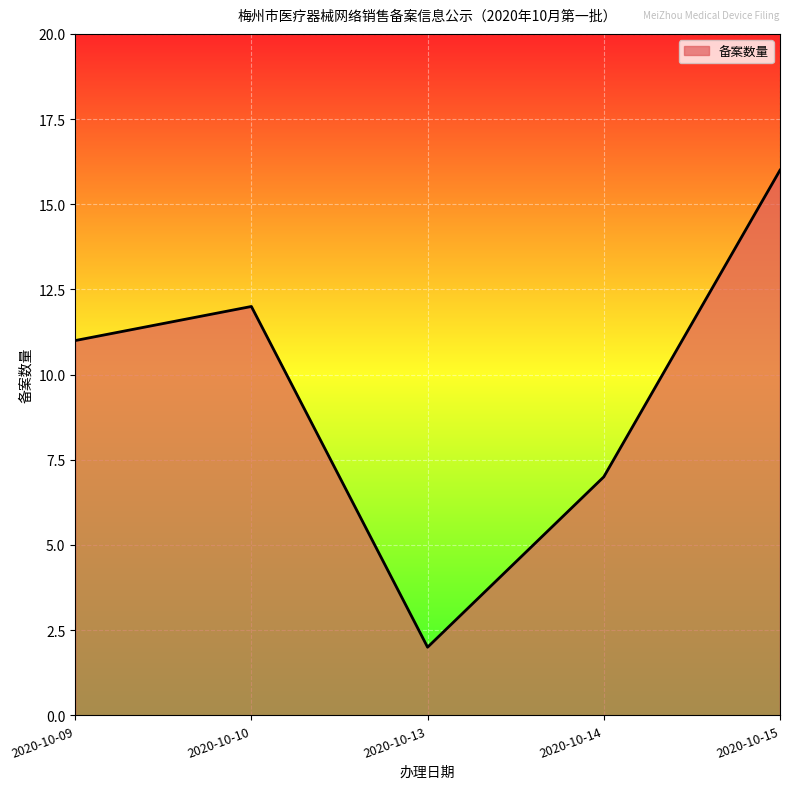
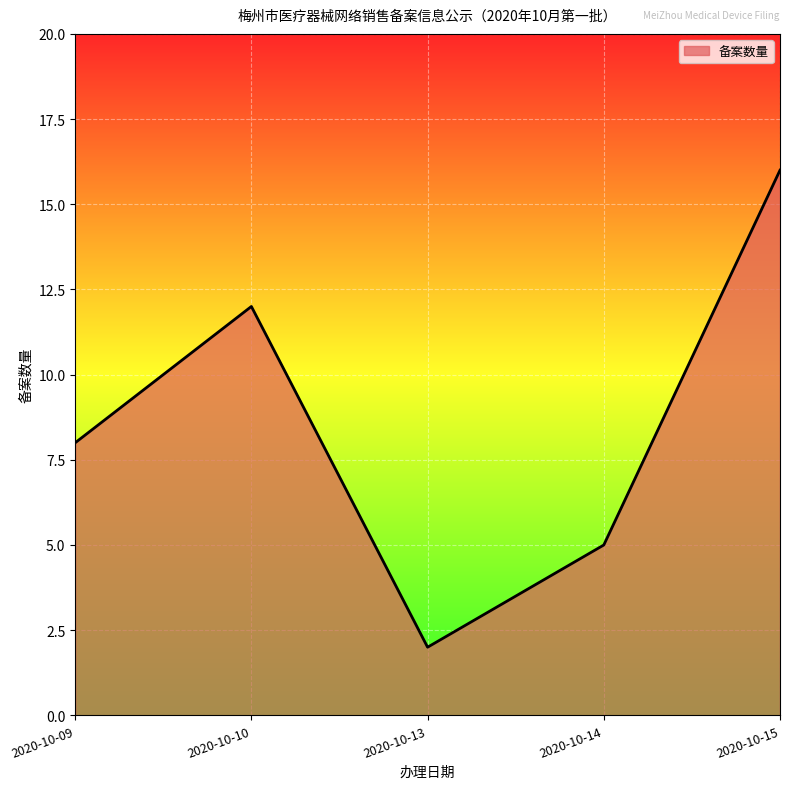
2020-10-09: 11 -> 8
2020-10-14: 7 -> 5
